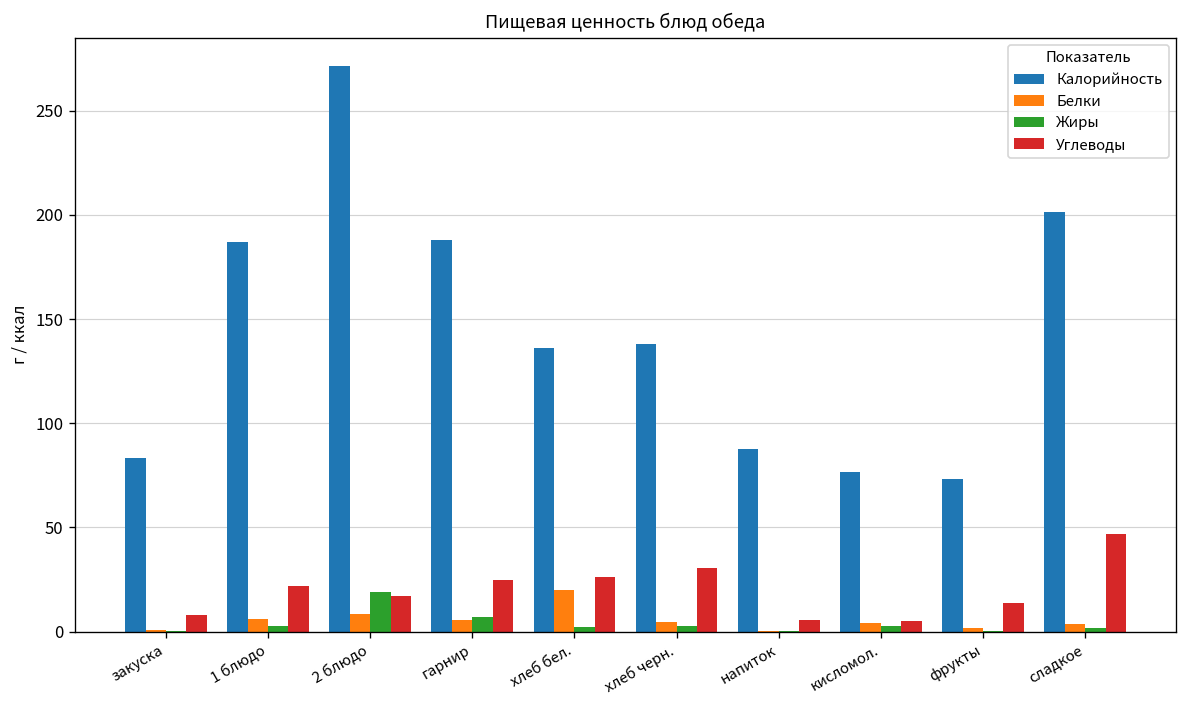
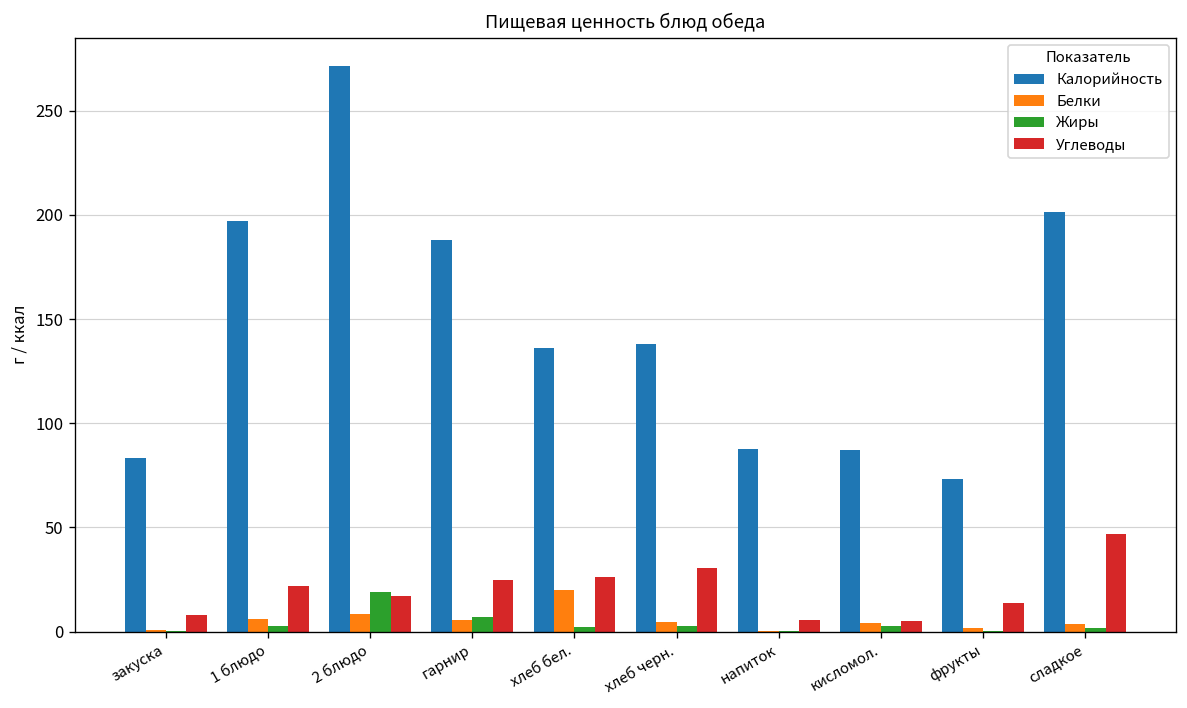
Калорийность, 1 блюдо: 187 -> 197
Калорийность, кисломол.: 77 -> 87
